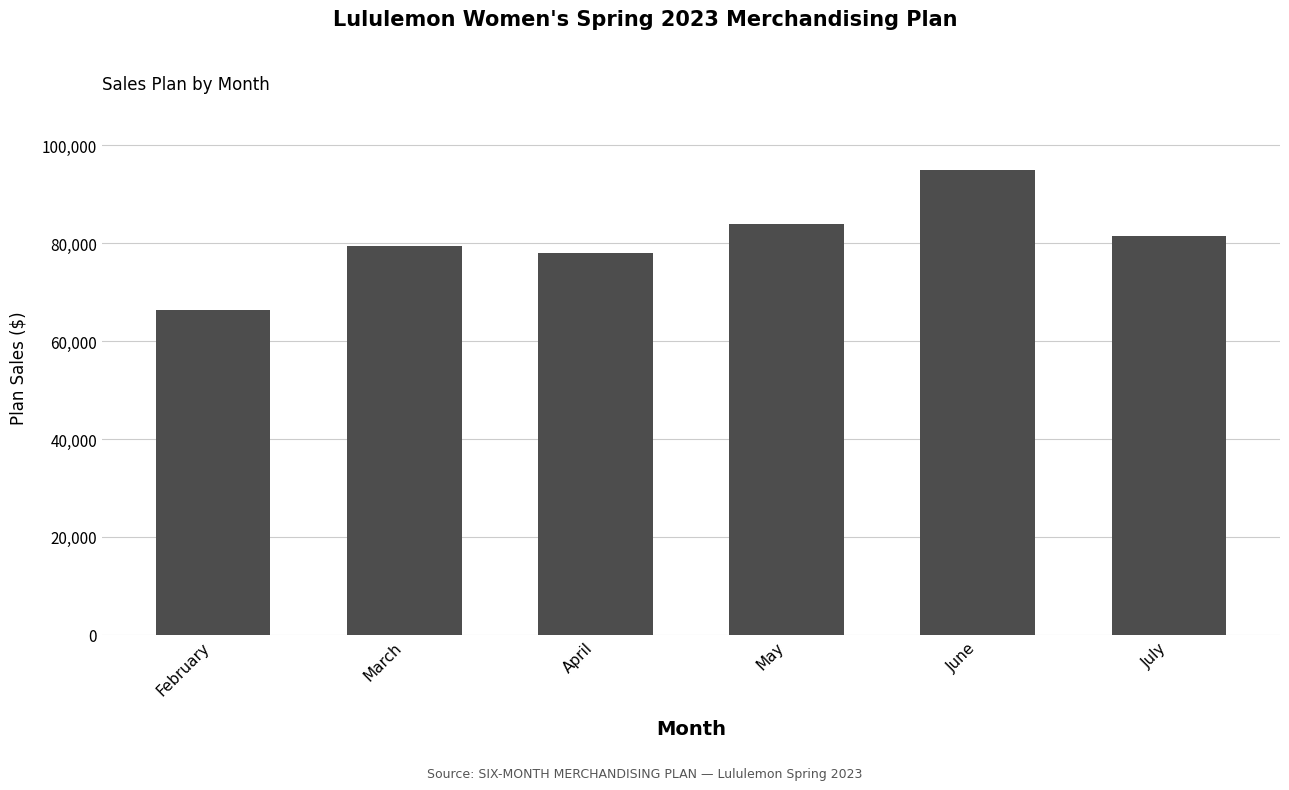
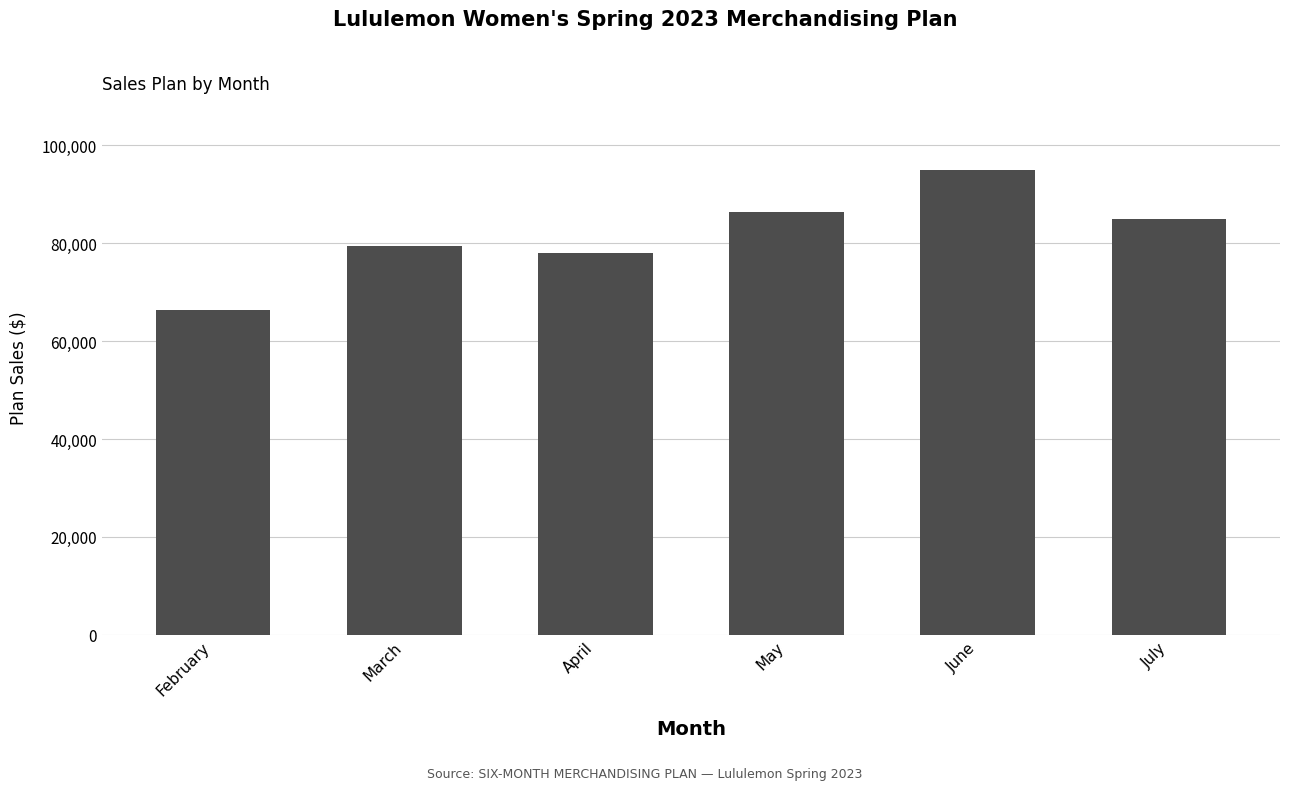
May: 84,000 -> 86,000
July: 82,000 -> 85,000
